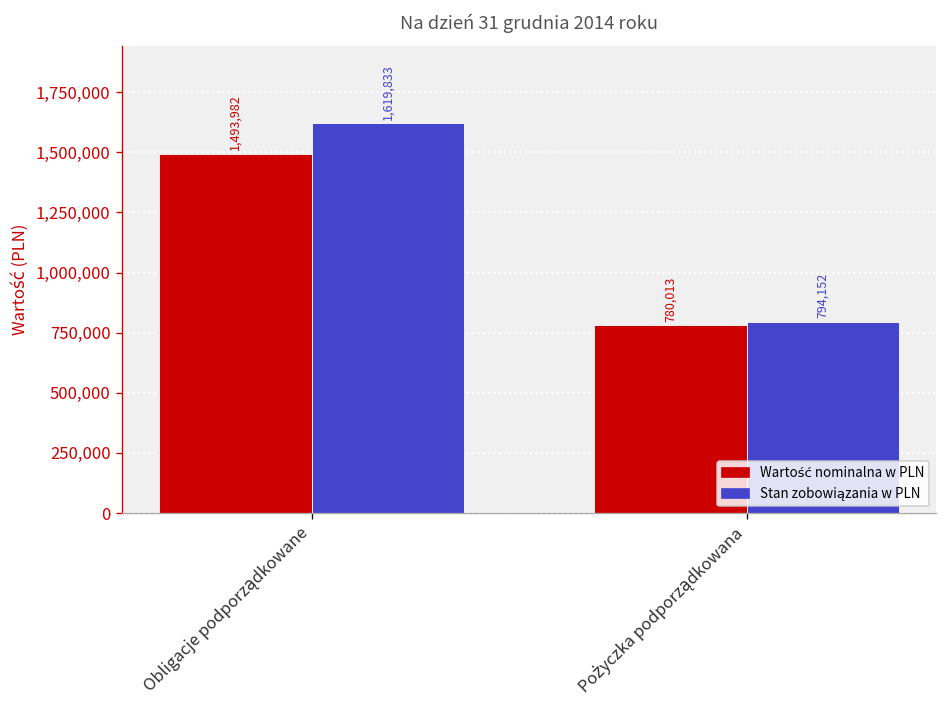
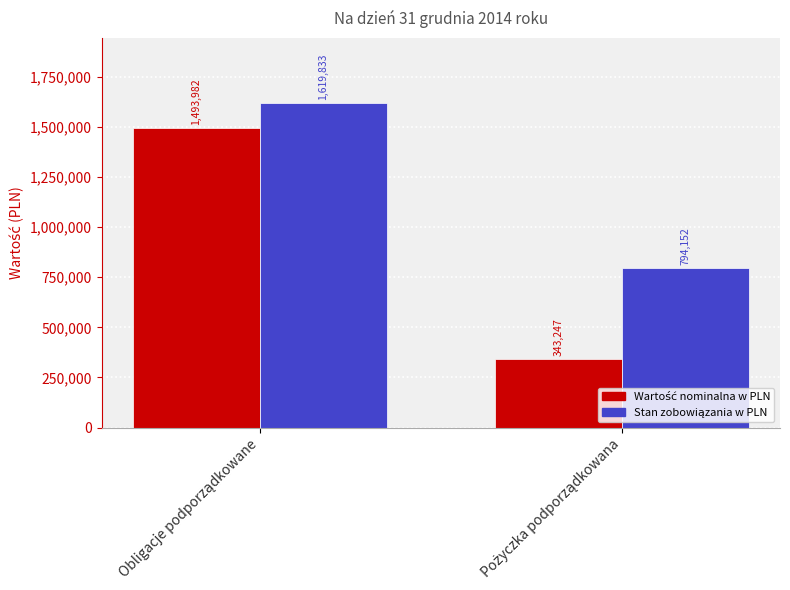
Wartość nominalna w PLN, Pożyczka podporządkowana: 780,013 -> 343,247
